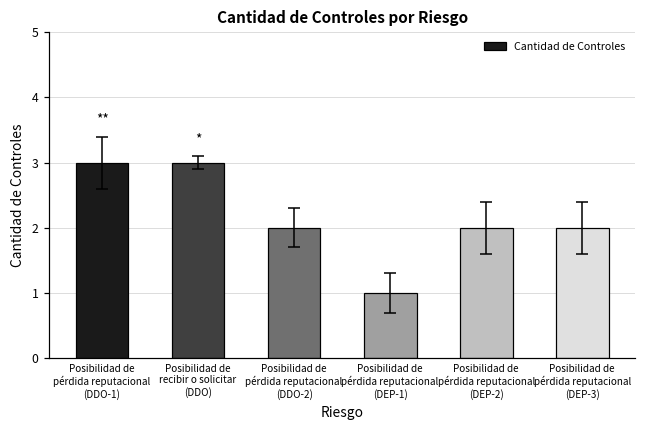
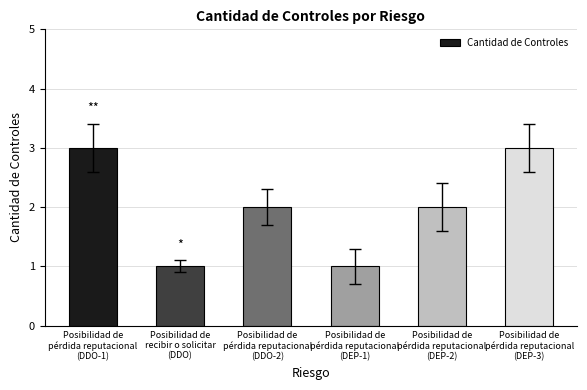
Cantidad de Controles, Posibilidad de recibir o solicitar (DDO): 3 -> 1
Cantidad de Controles, Posibilidad de pérdida reputacional (DEP-3): 2 -> 3
